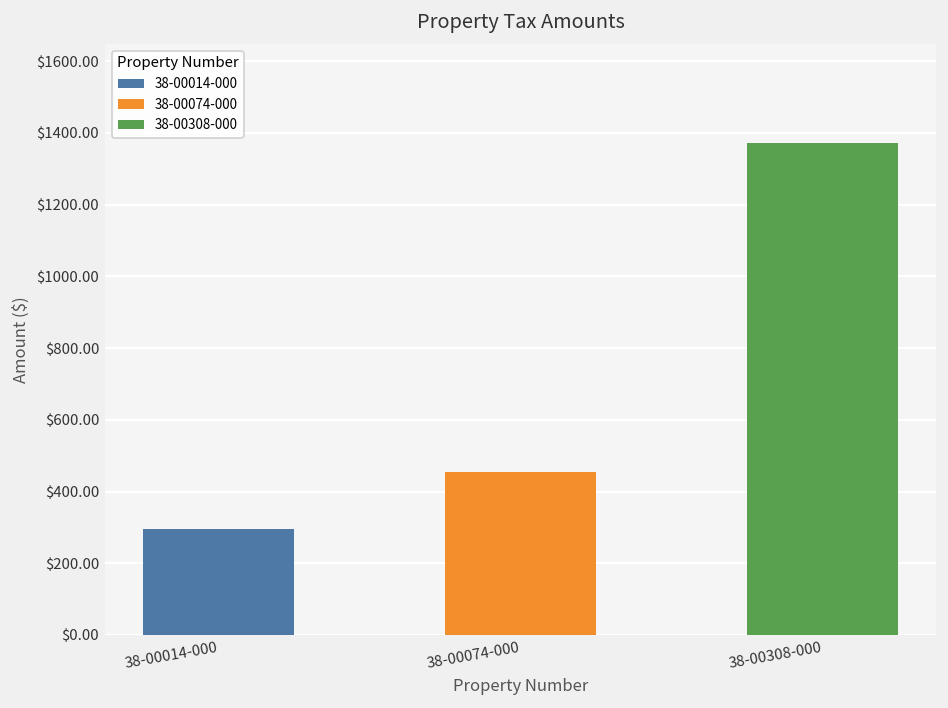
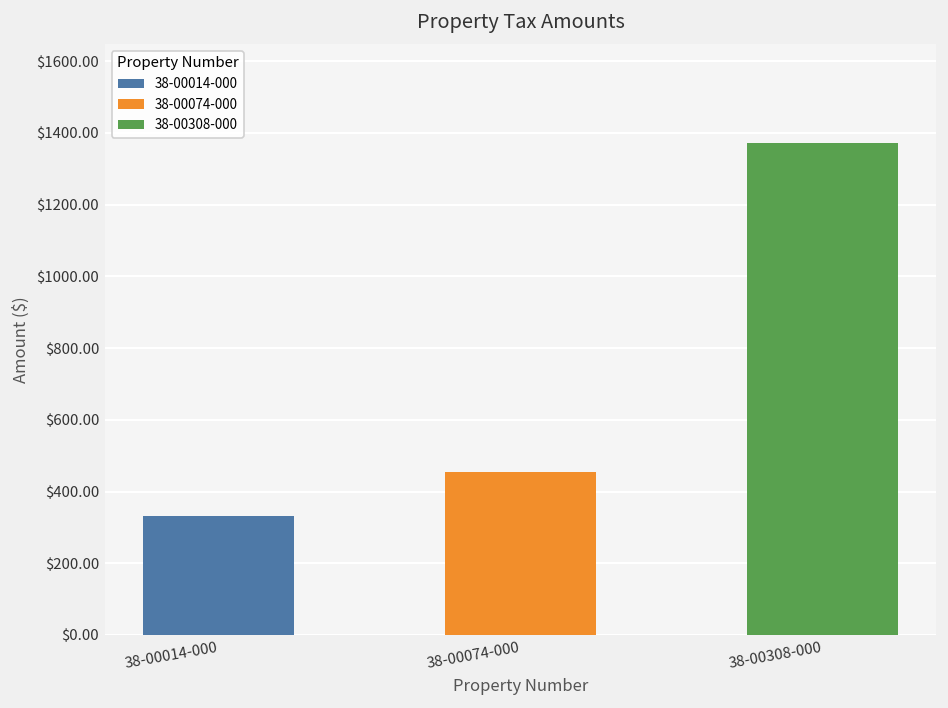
38-00014-000: $290 -> $330
